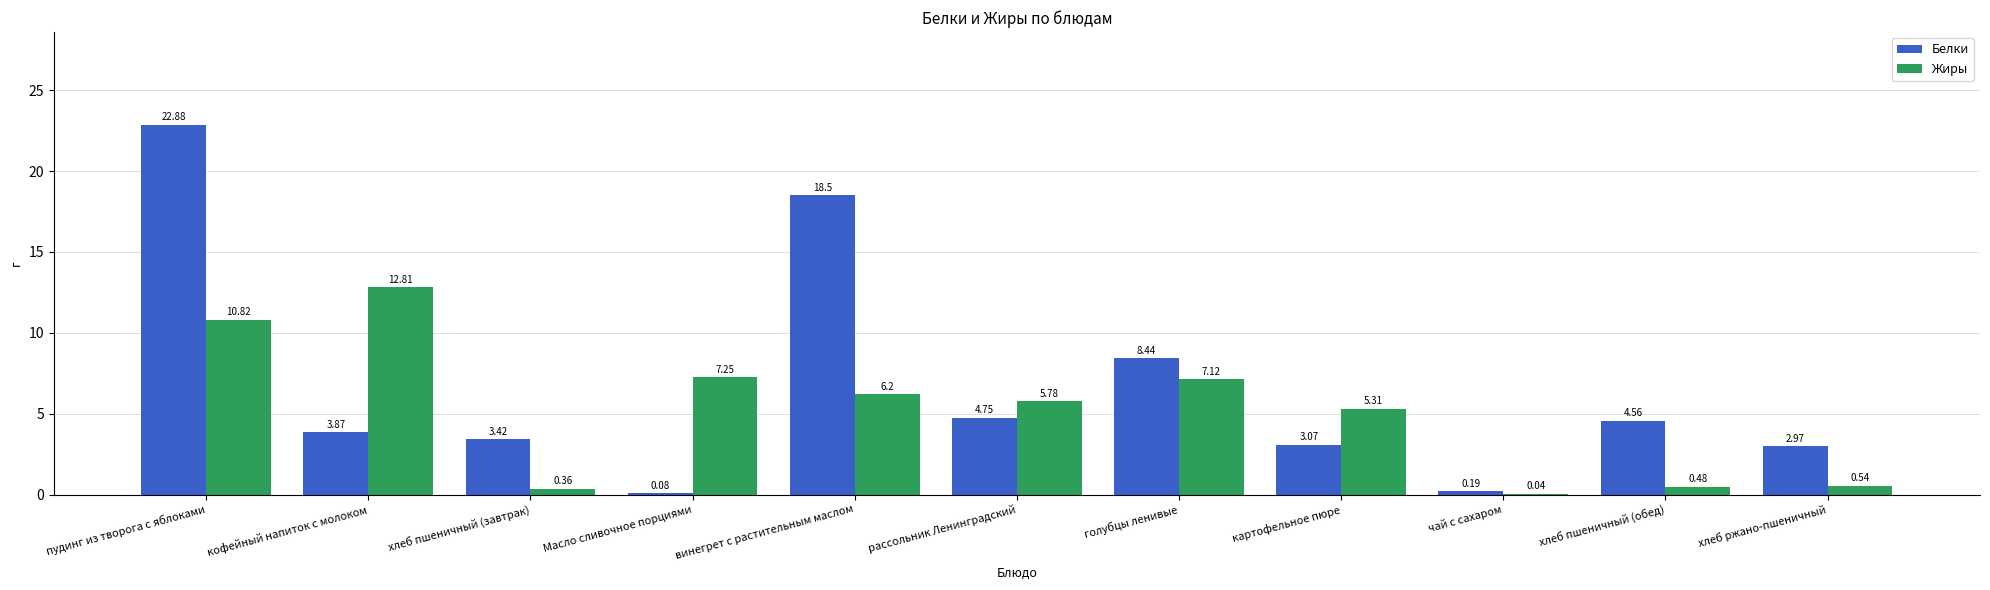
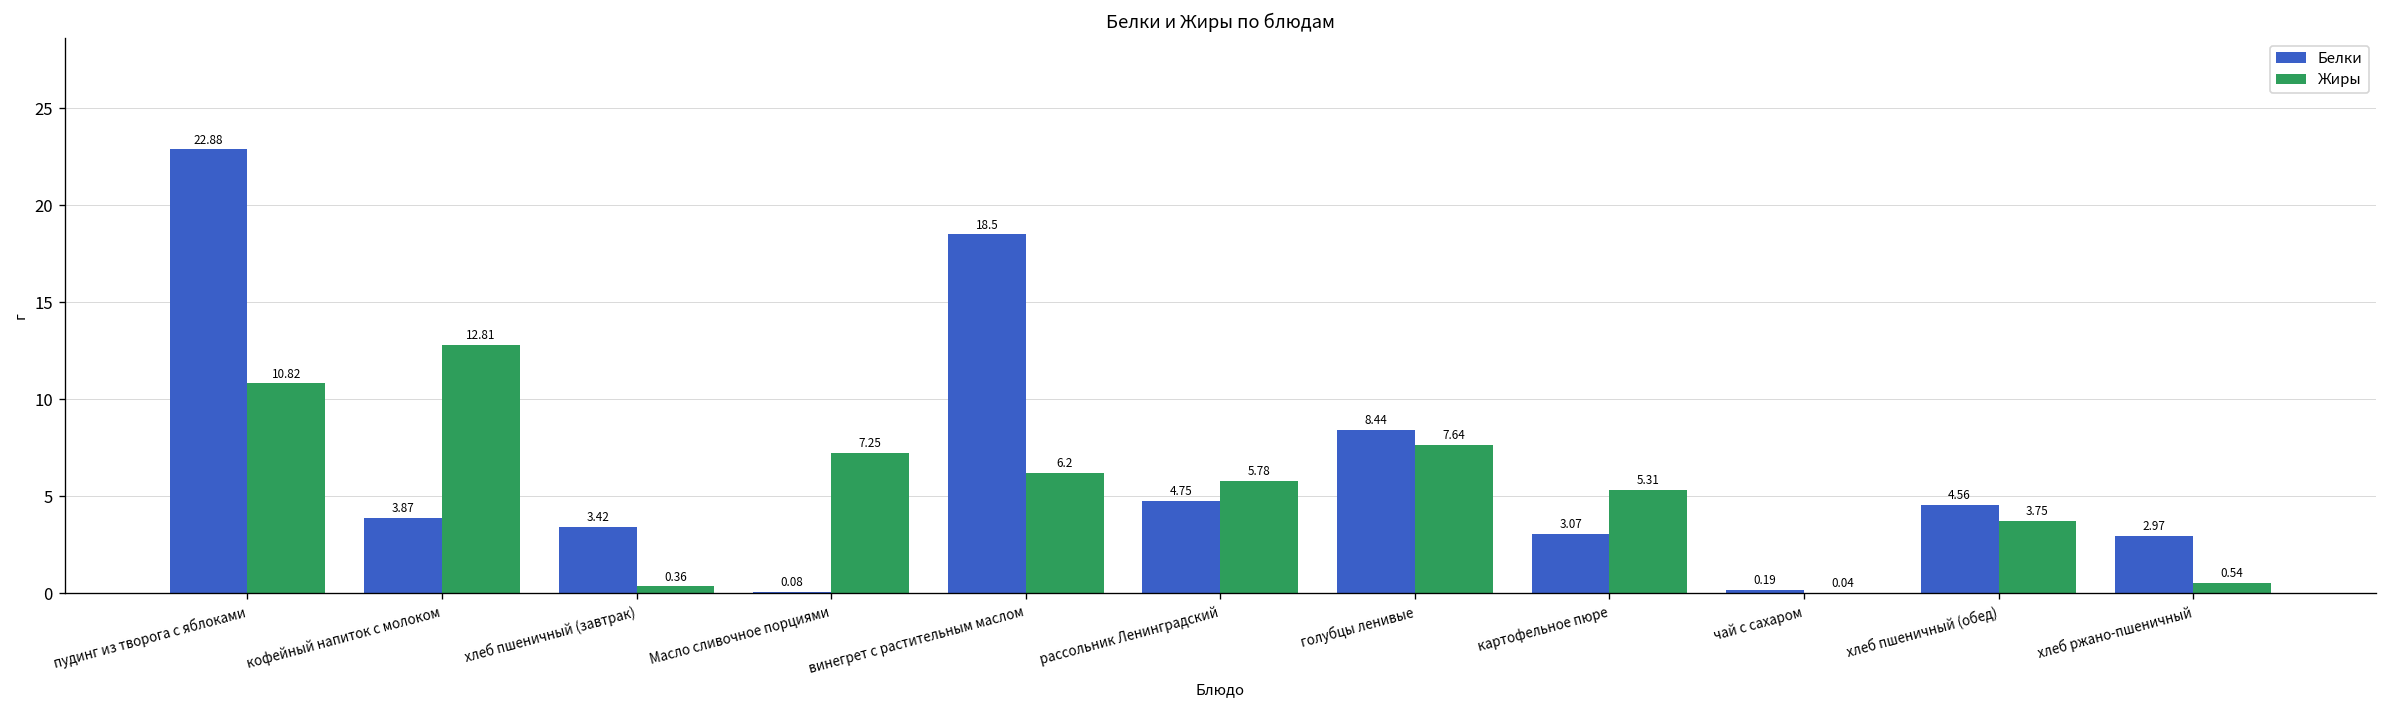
Жиры, голубцы ленивые: 7.12 -> 7.64
Жиры, хлеб пшеничный (обед): 0.48 -> 3.75
